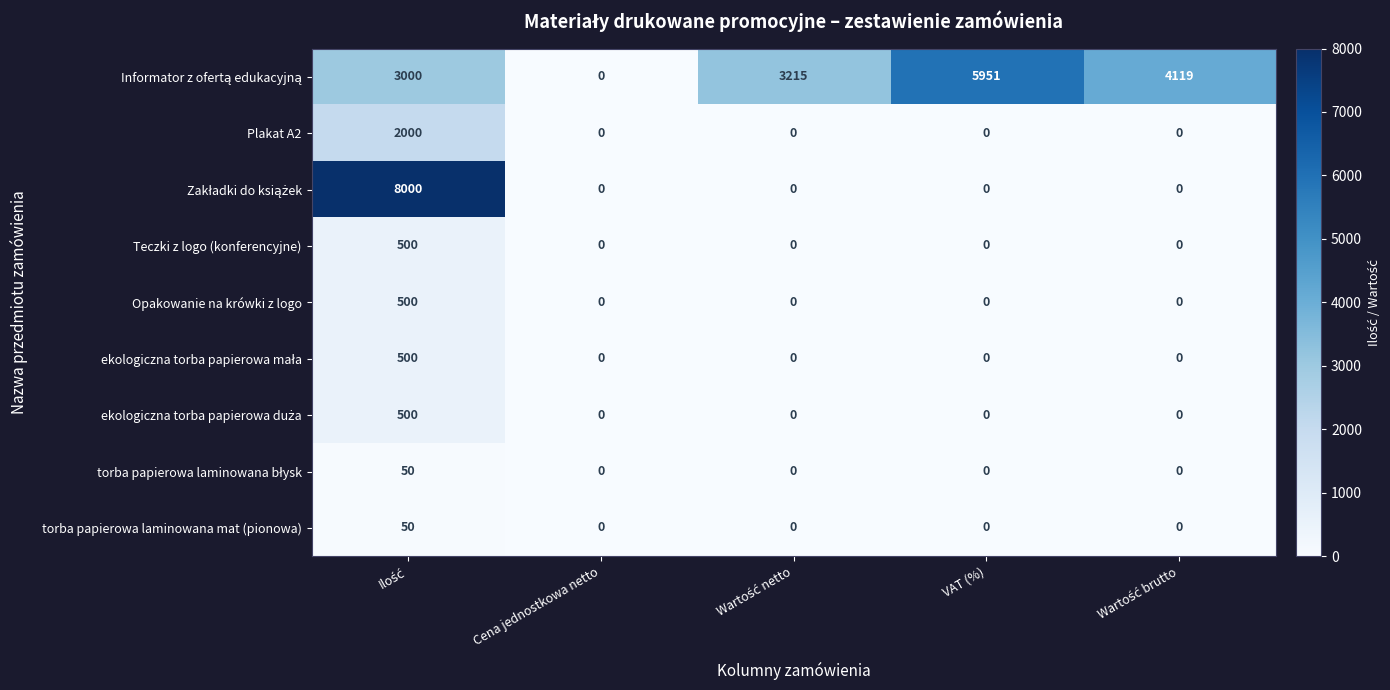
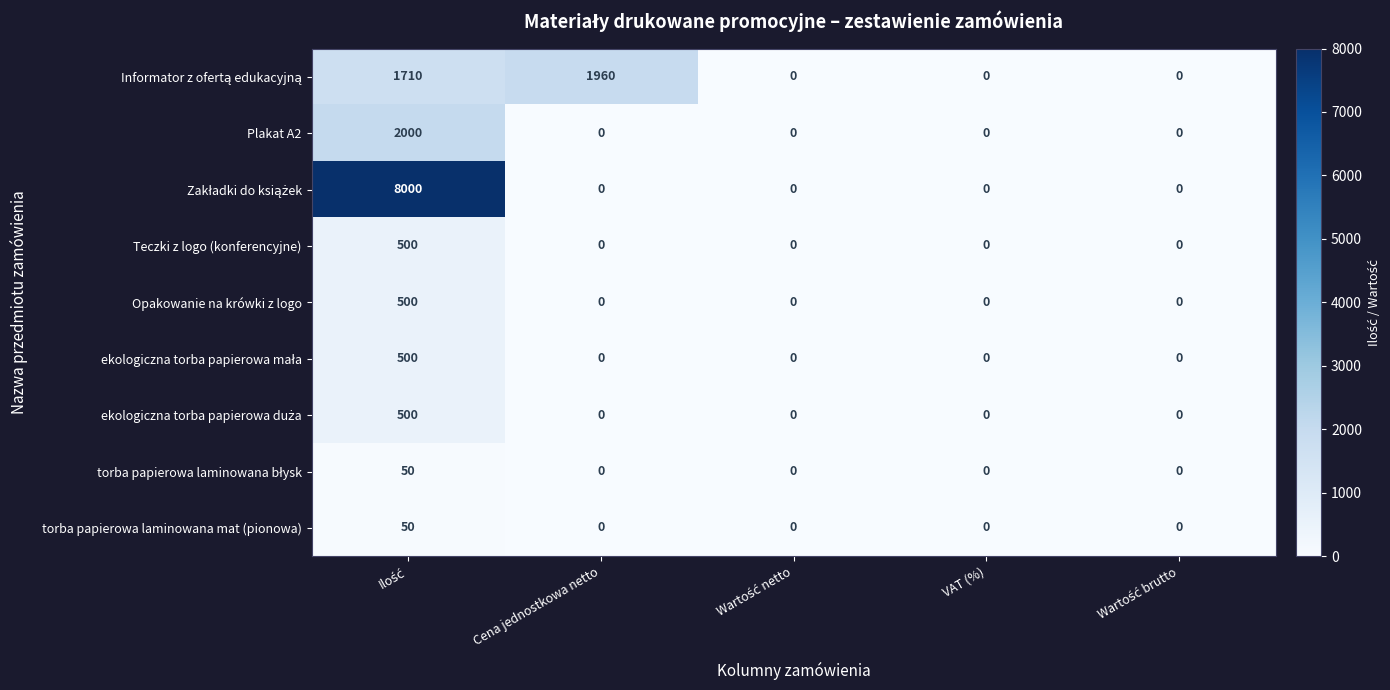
Informator z ofertą edukacyjną, Ilość: 3000 -> 1710
Informator z ofertą edukacyjną, Cena jednostkowa netto: 0 -> 1960
Informator z ofertą edukacyjną, Wartość netto: 3215 -> 0
Informator z ofertą edukacyjną, VAT (%): 5951 -> 0
Informator z ofertą edukacyjną, Wartość brutto: 4119 -> 0
